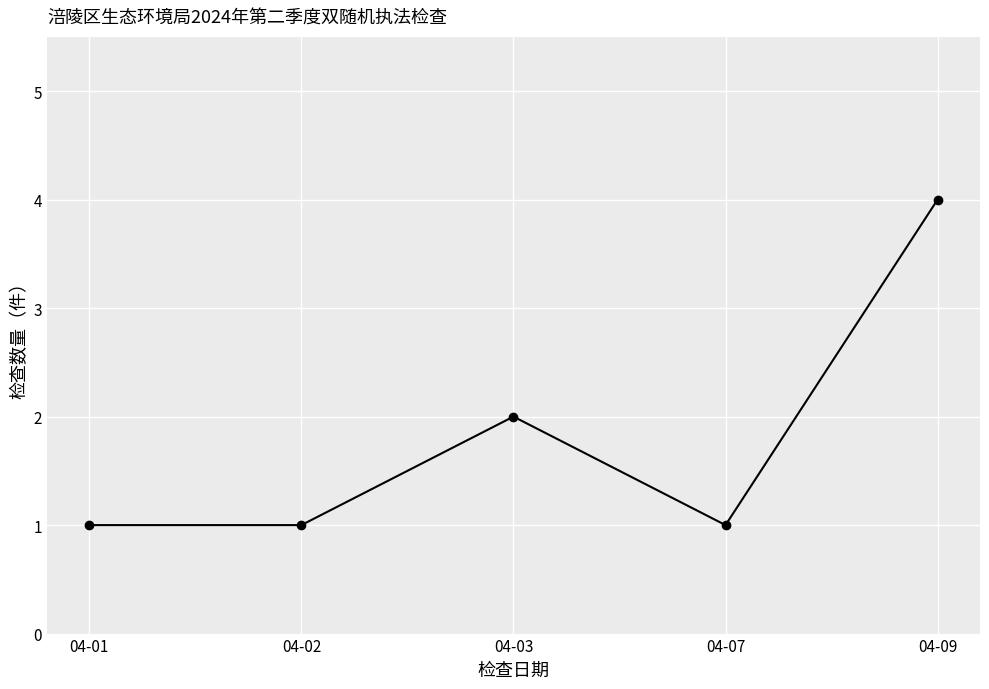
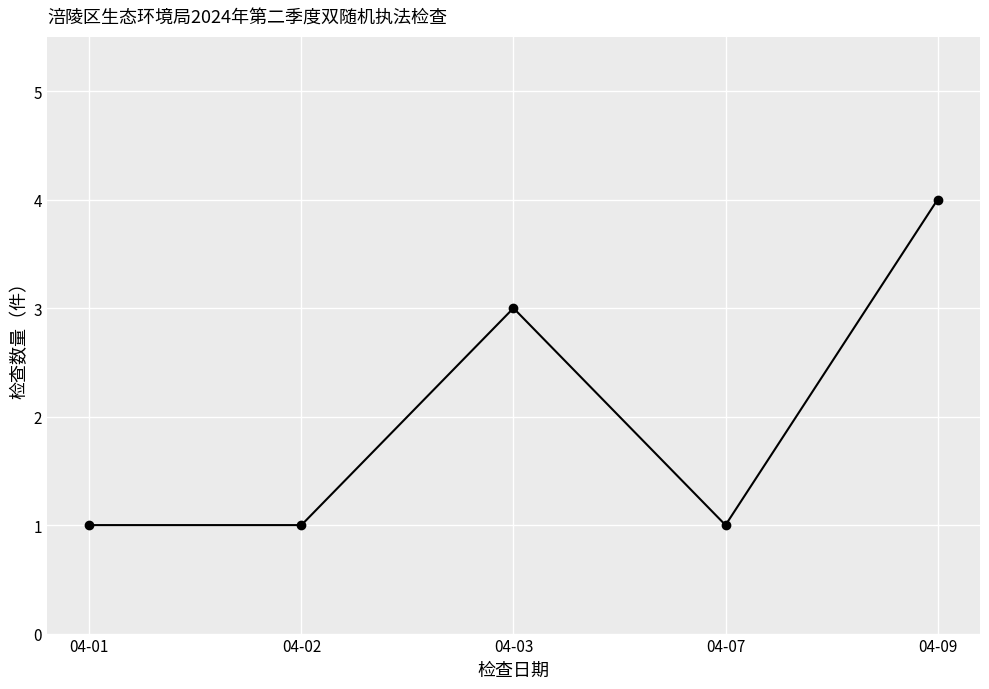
04-03: 2 -> 3
